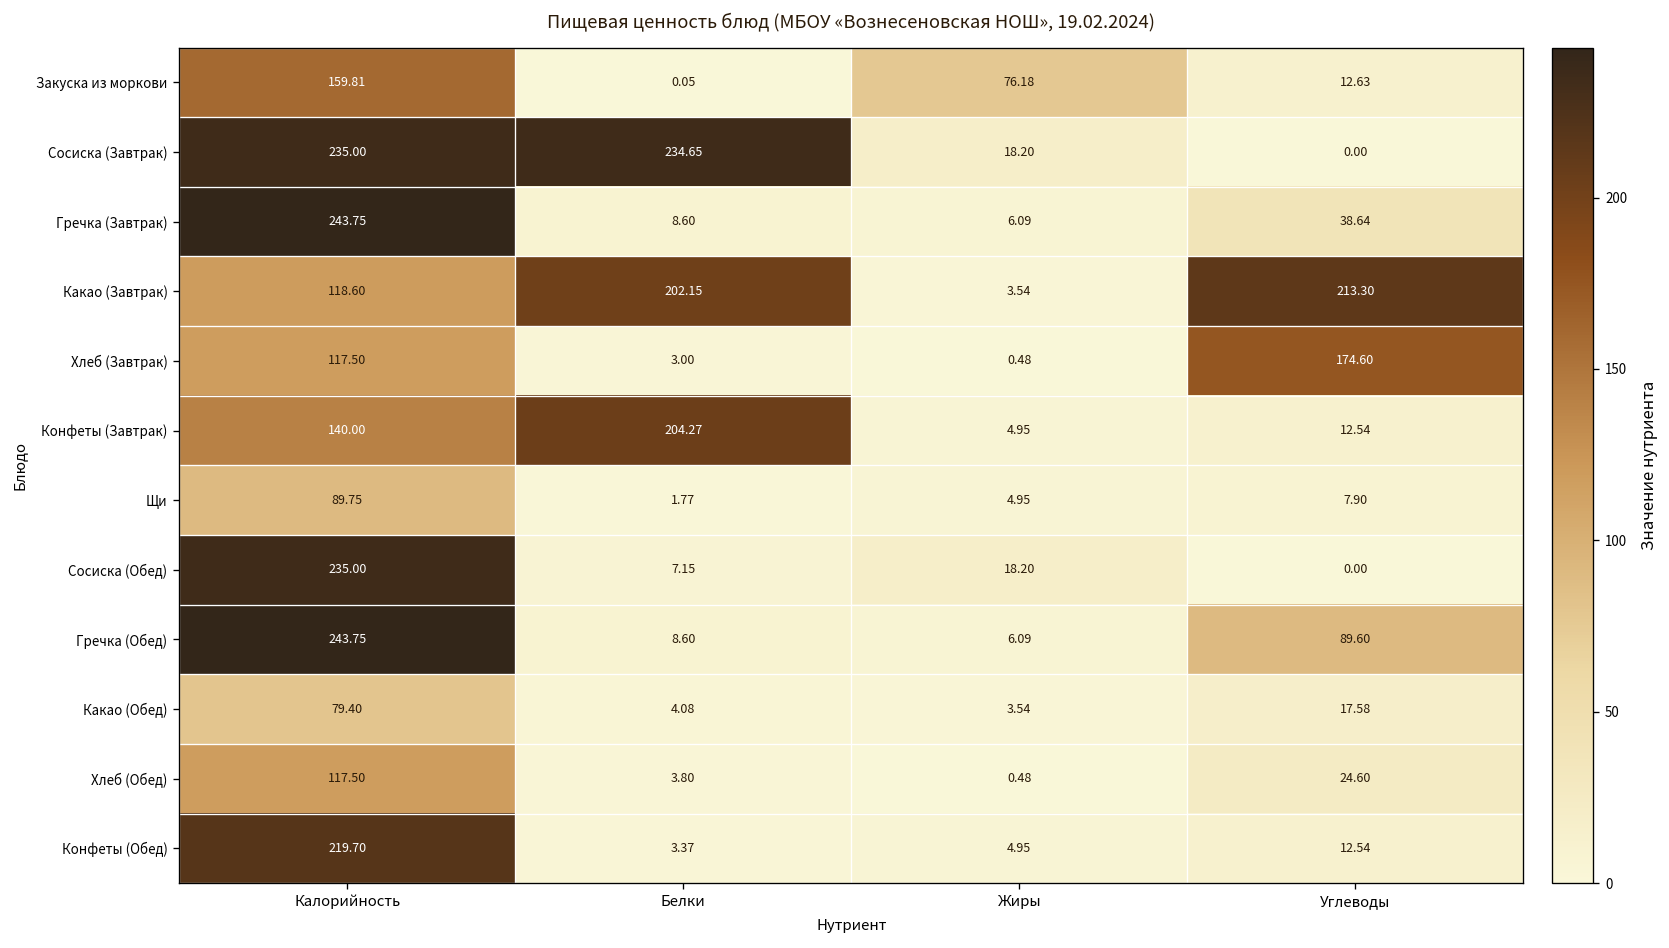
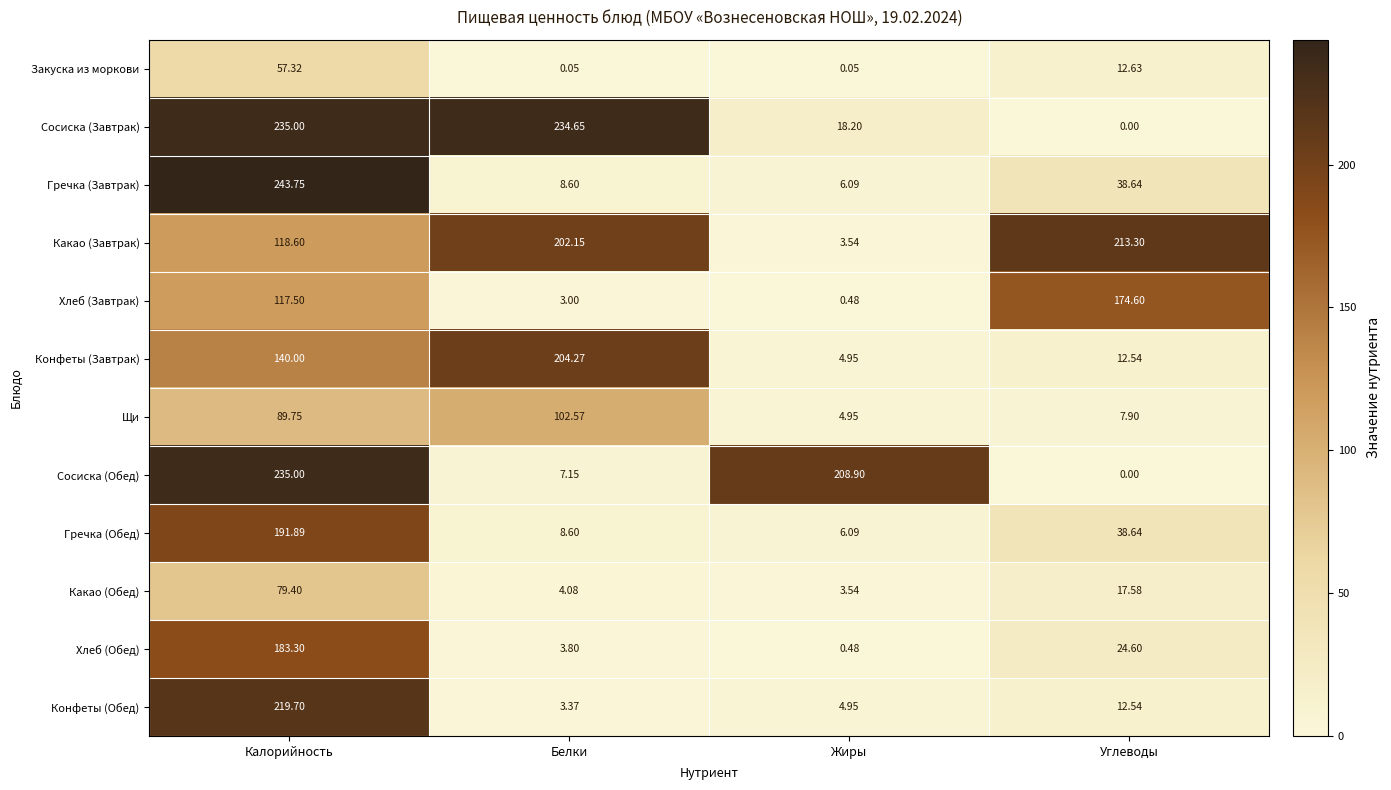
Закуска из моркови, Калорийность: 159.81 -> 57.32
Закуска из моркови, Жиры: 76.18 -> 0.05
Щи, Белки: 1.77 -> 102.57
Сосиска (Обед), Жиры: 18.20 -> 208.90
Гречка (Обед), Калорийность: 243.75 -> 191.89
Гречка (Обед), Углеводы: 89.60 -> 38.64
Хлеб (Обед), Калорийность: 117.50 -> 183.30
